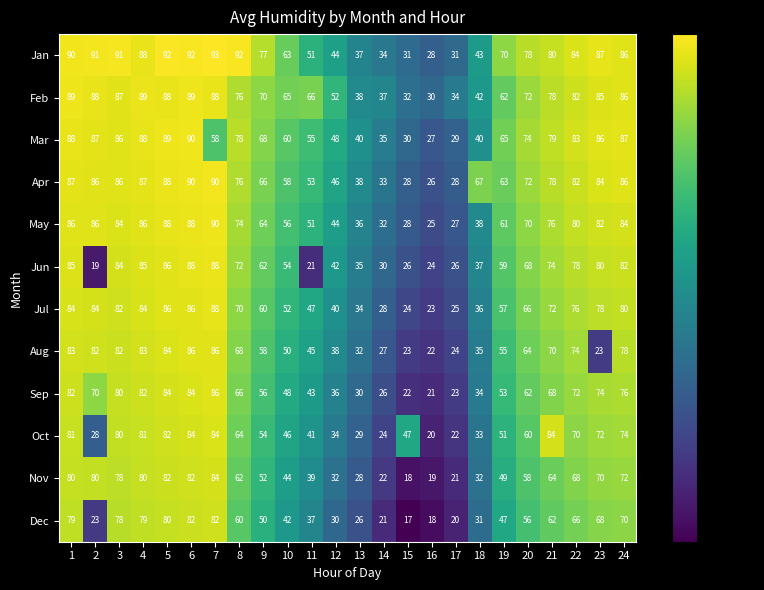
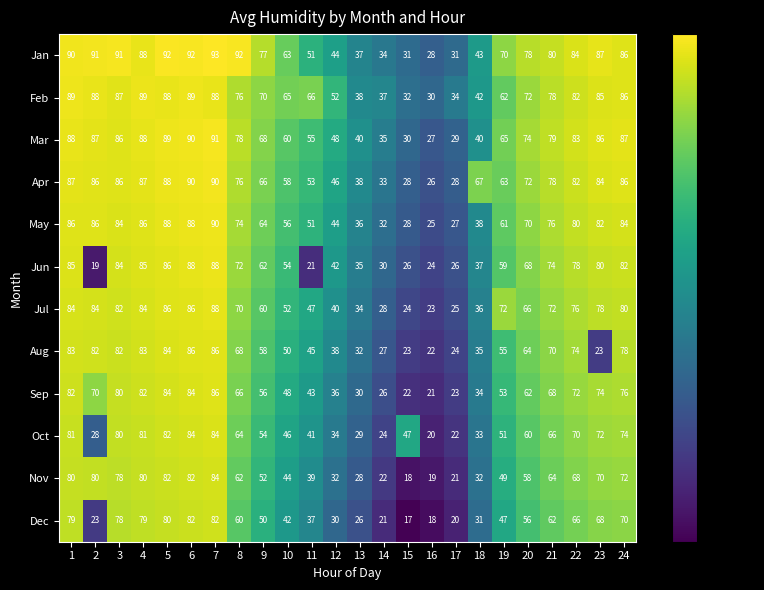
Mar, 7: 58 -> 91
Jul, 19: 57 -> 72
Oct, 21: 84 -> 66
